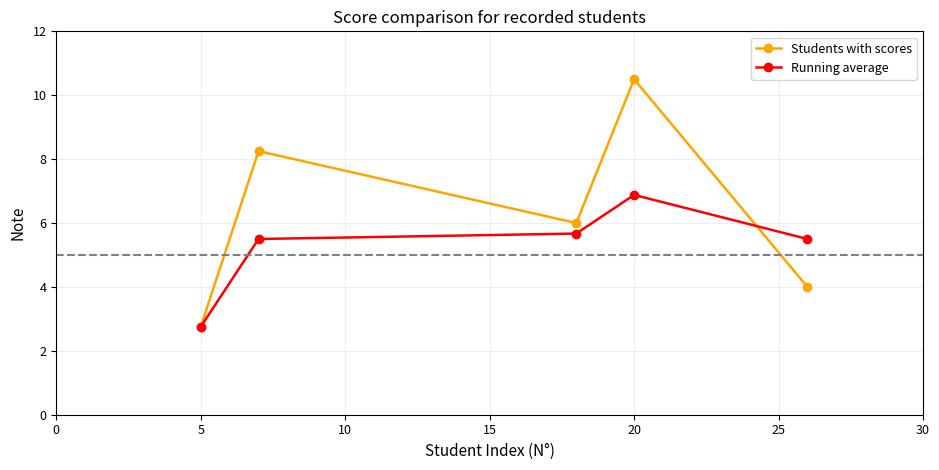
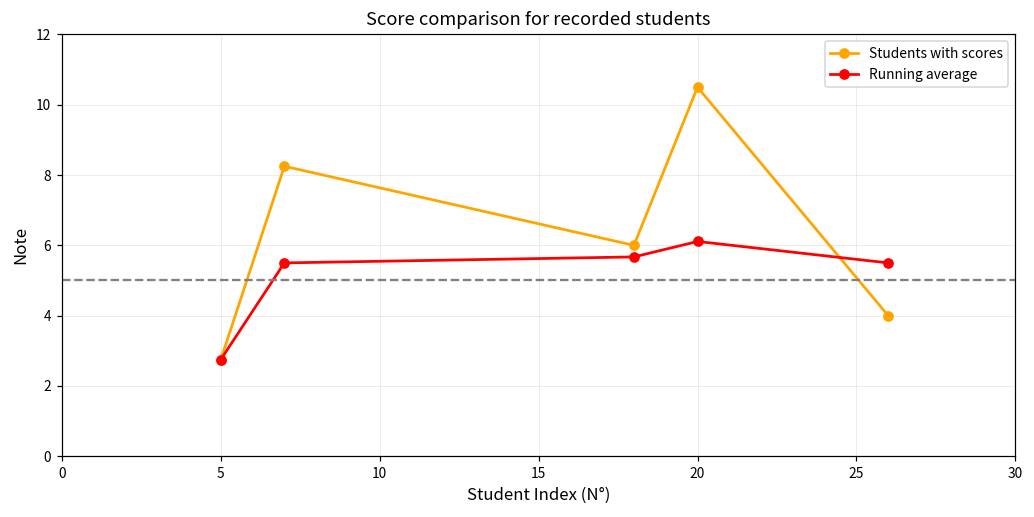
Running average, 20: 6.9 -> 6.1
